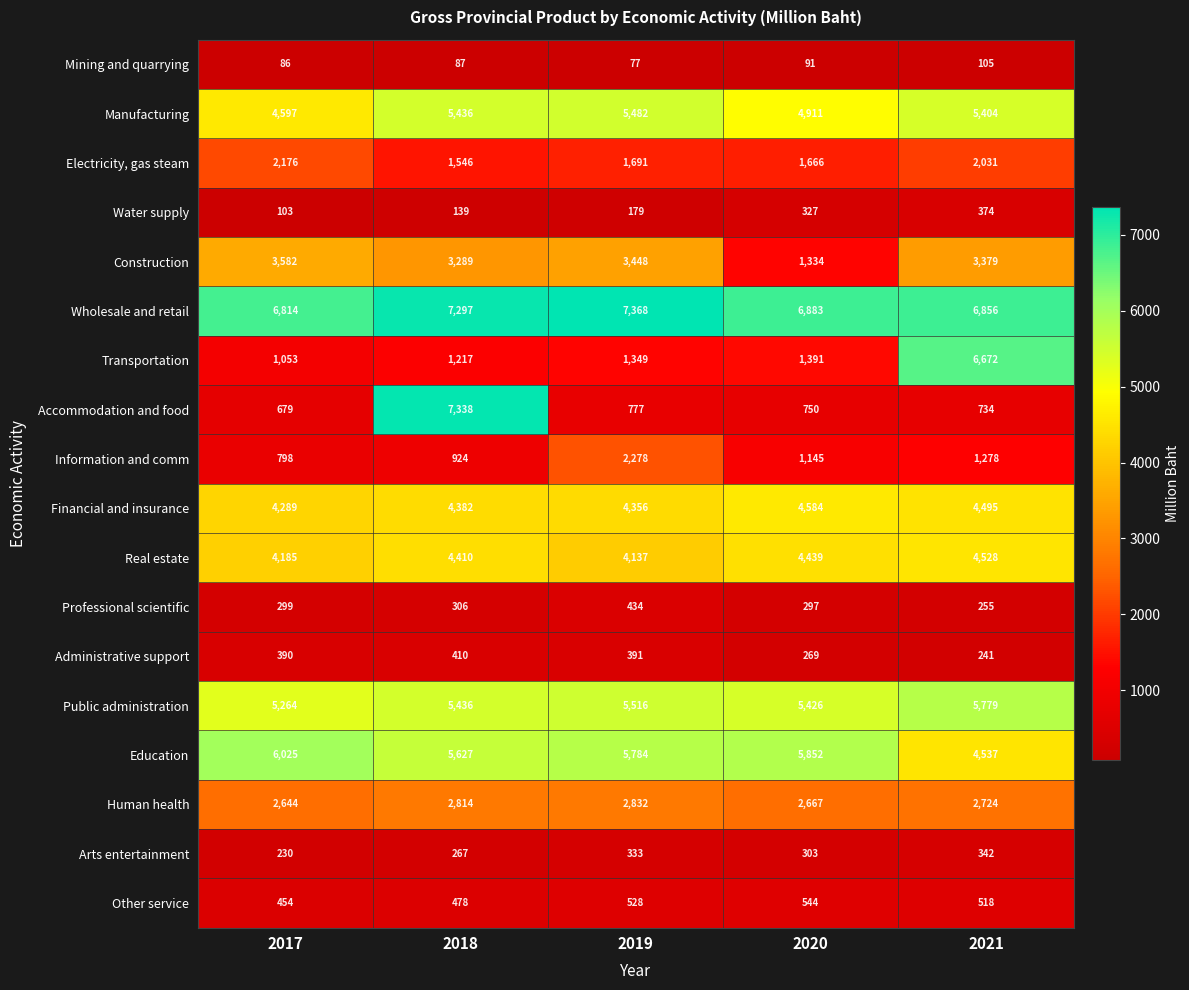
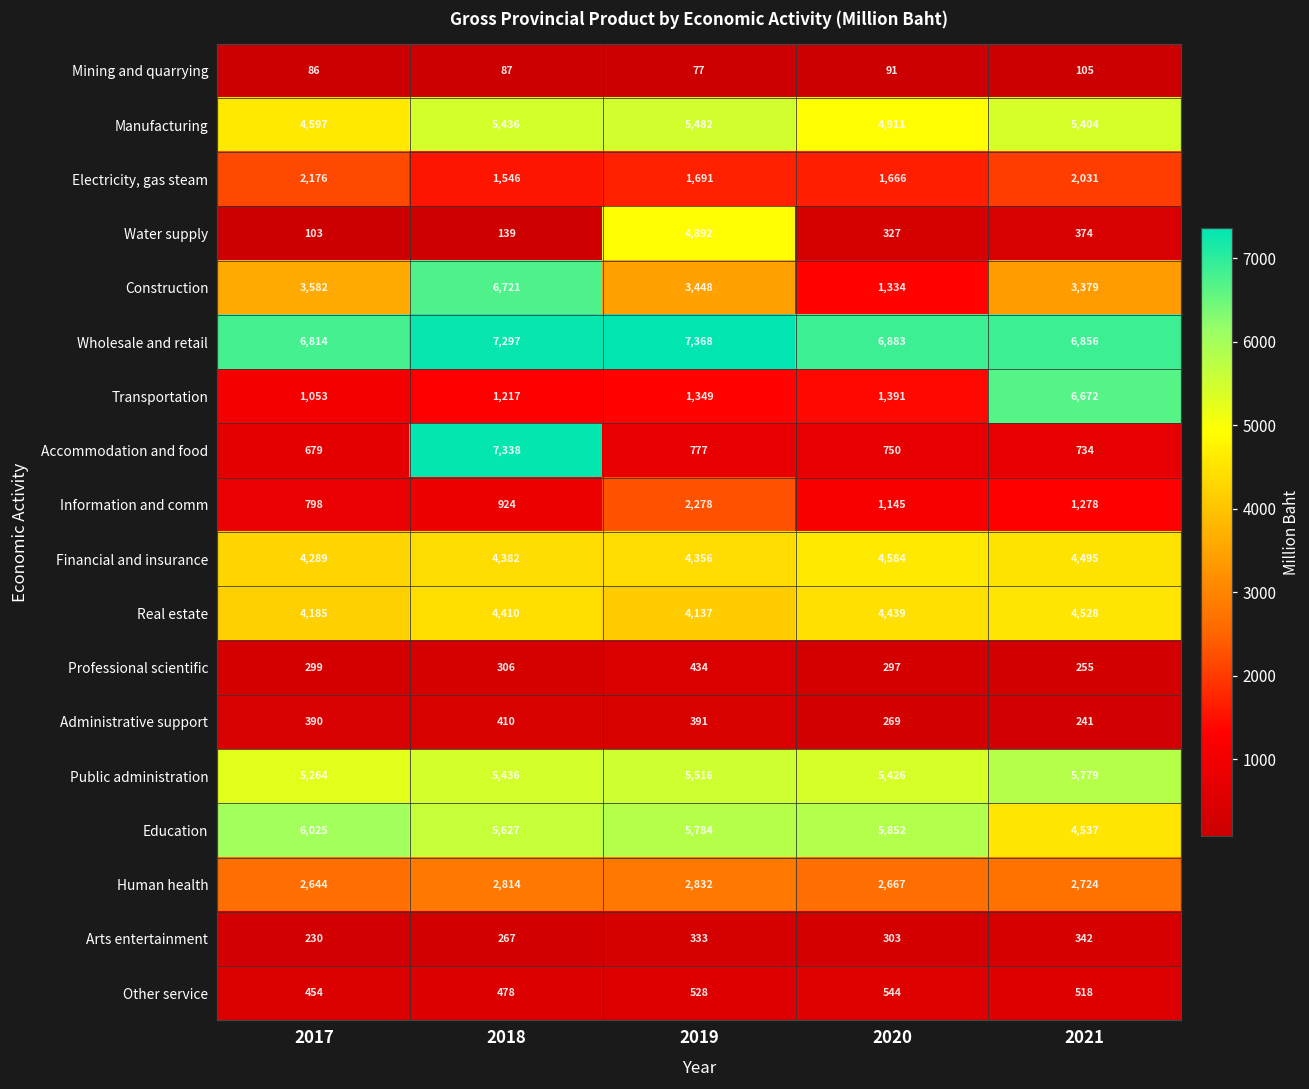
Water supply, 2019: 179 -> 4,892
Construction, 2018: 3,289 -> 6,721
